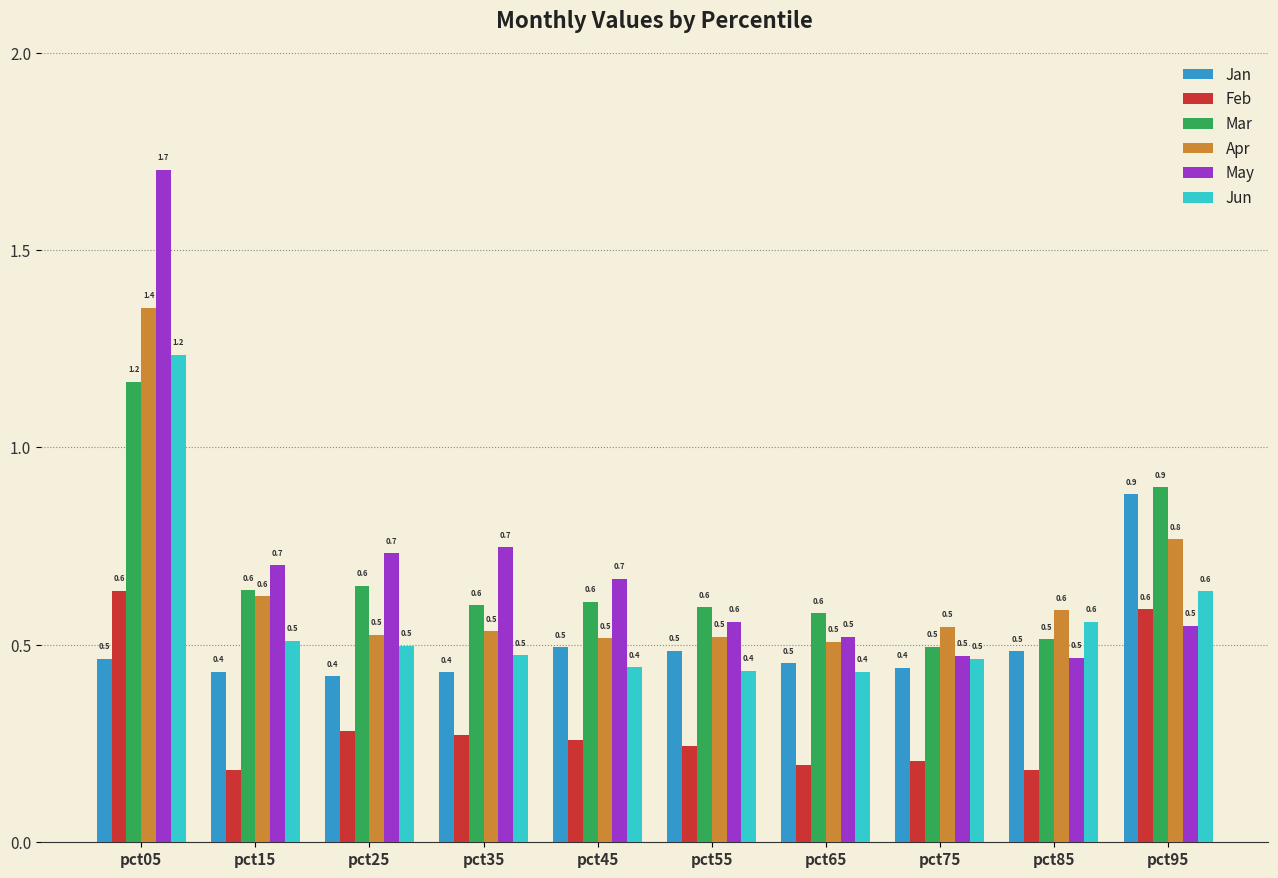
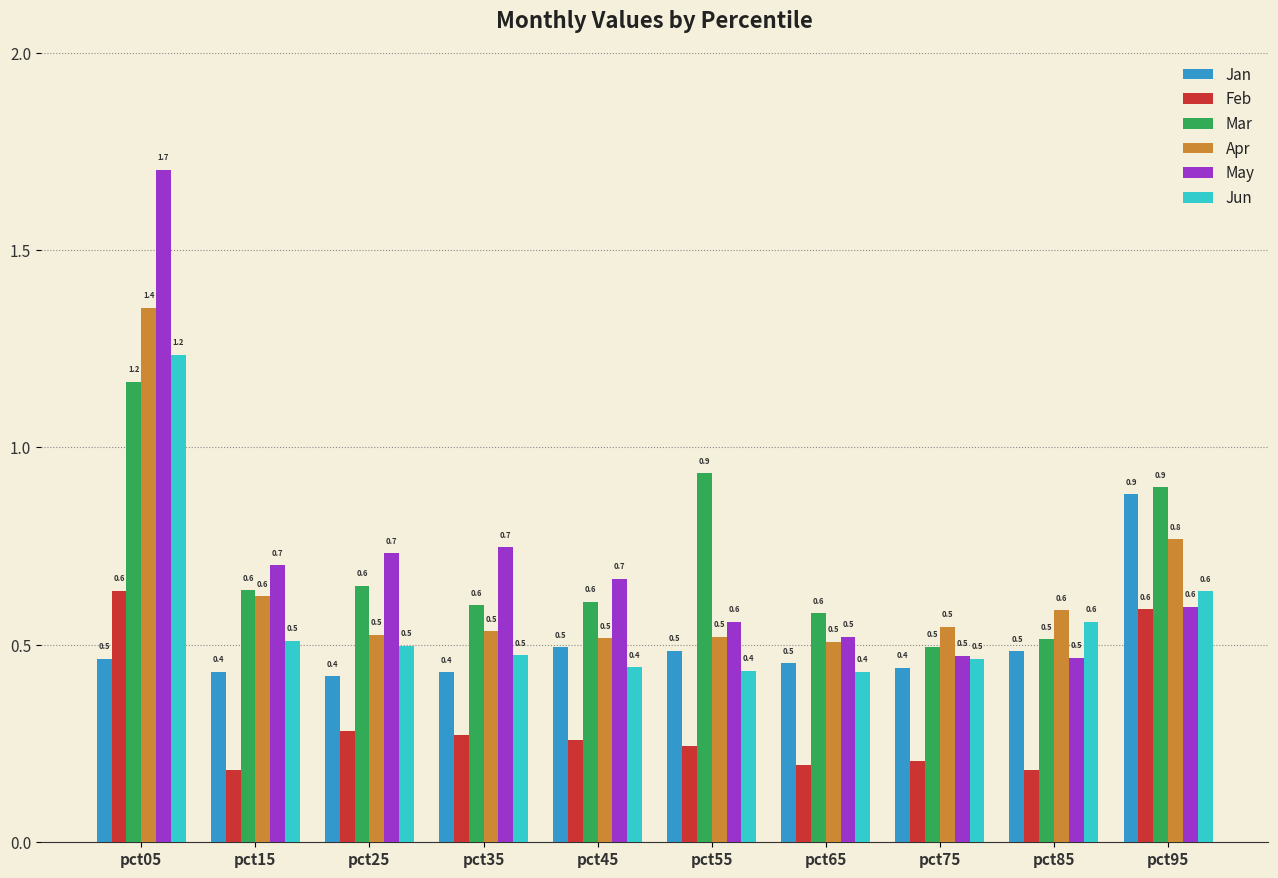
Mar, pct55: 0.6 -> 0.9
May, pct95: 0.5 -> 0.6
